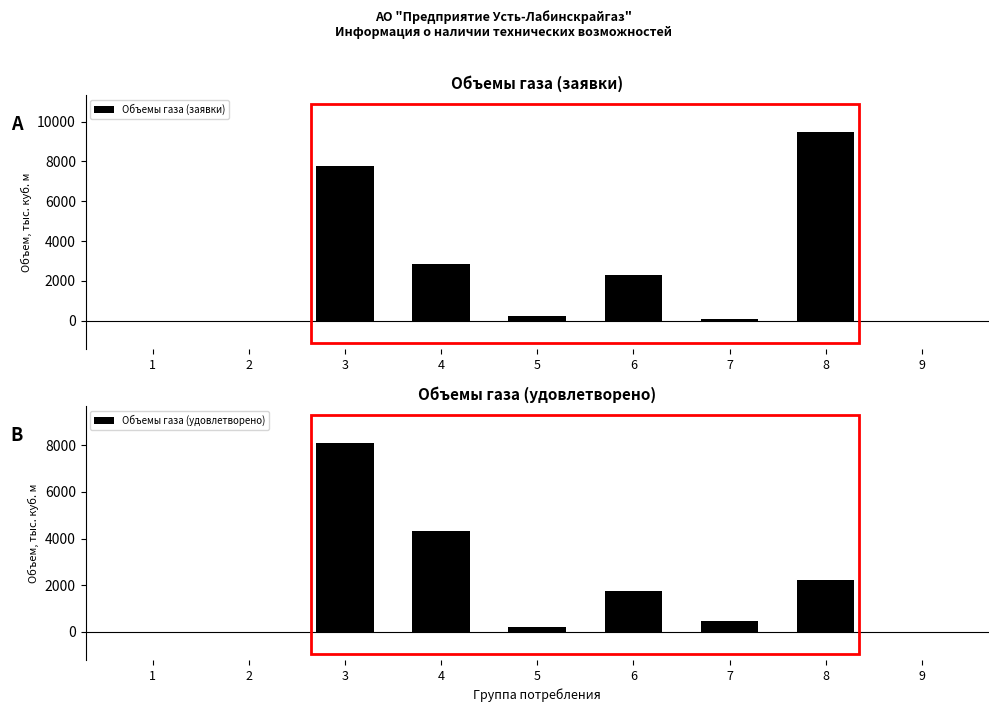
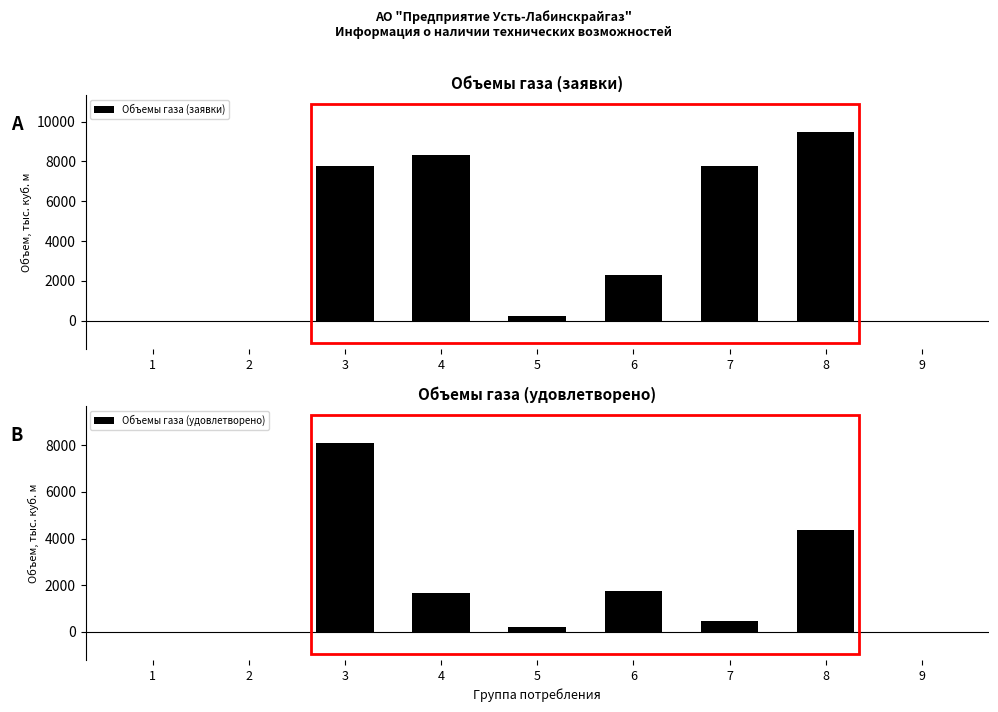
Объемы газа (заявки), 4: 2900 -> 8300
Объемы газа (заявки), 7: 100 -> 7800
Объемы газа (удовлетворено), 4: 4300 -> 1700
Объемы газа (удовлетворено), 8: 2200 -> 4400
